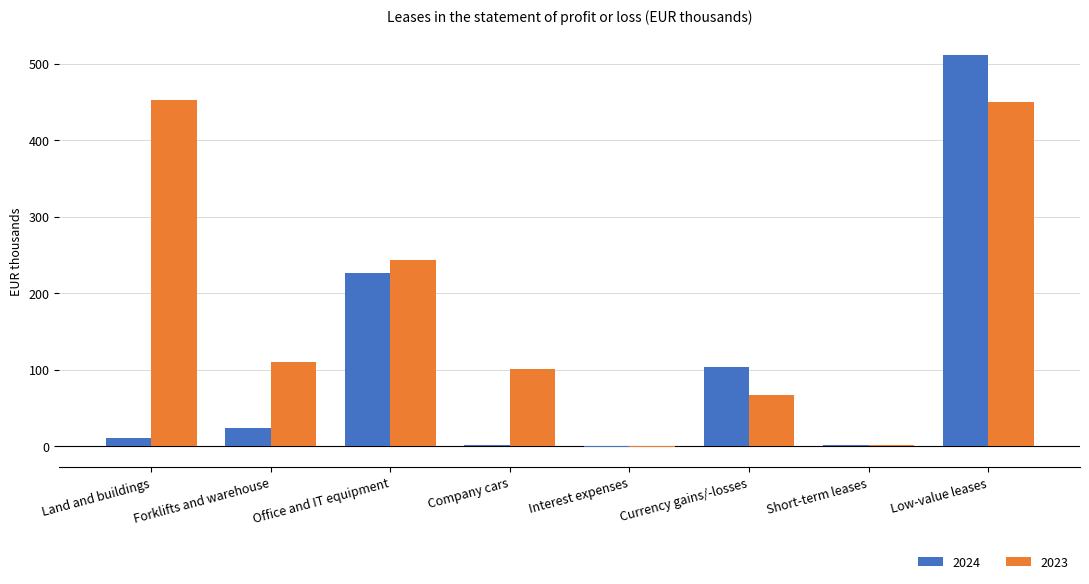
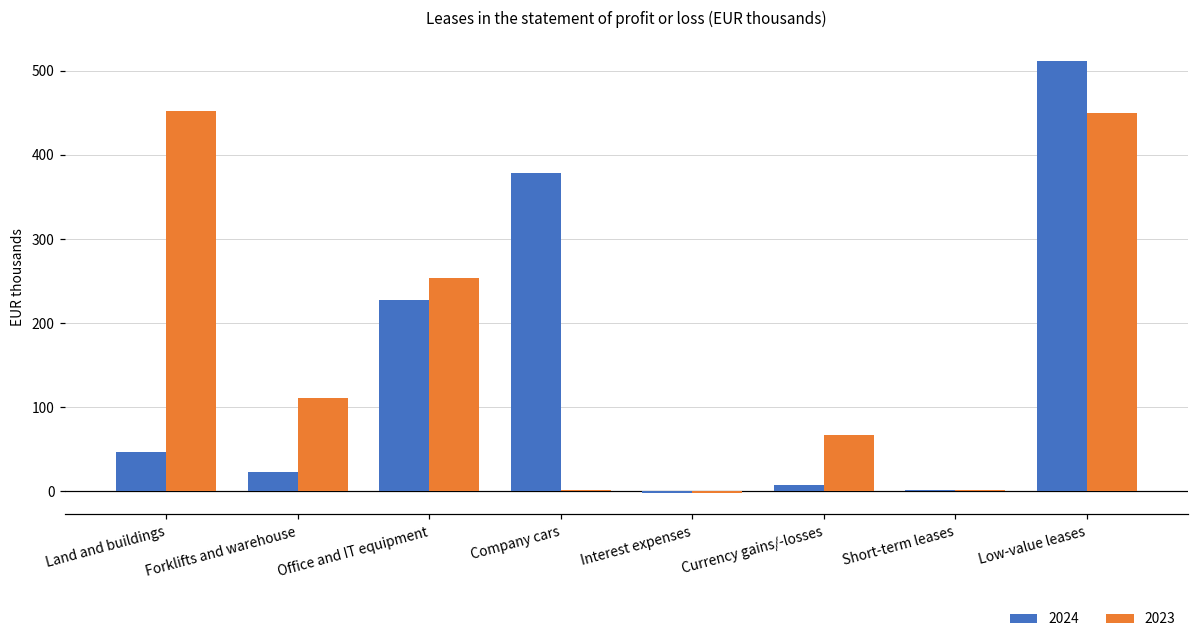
2024, Land and buildings: 10 -> 50
2023, Office and IT equipment: 240 -> 250
2024, Company cars: 0 -> 380
2023, Company cars: 100 -> 0
2024, Currency gains/-losses: 100 -> 10
